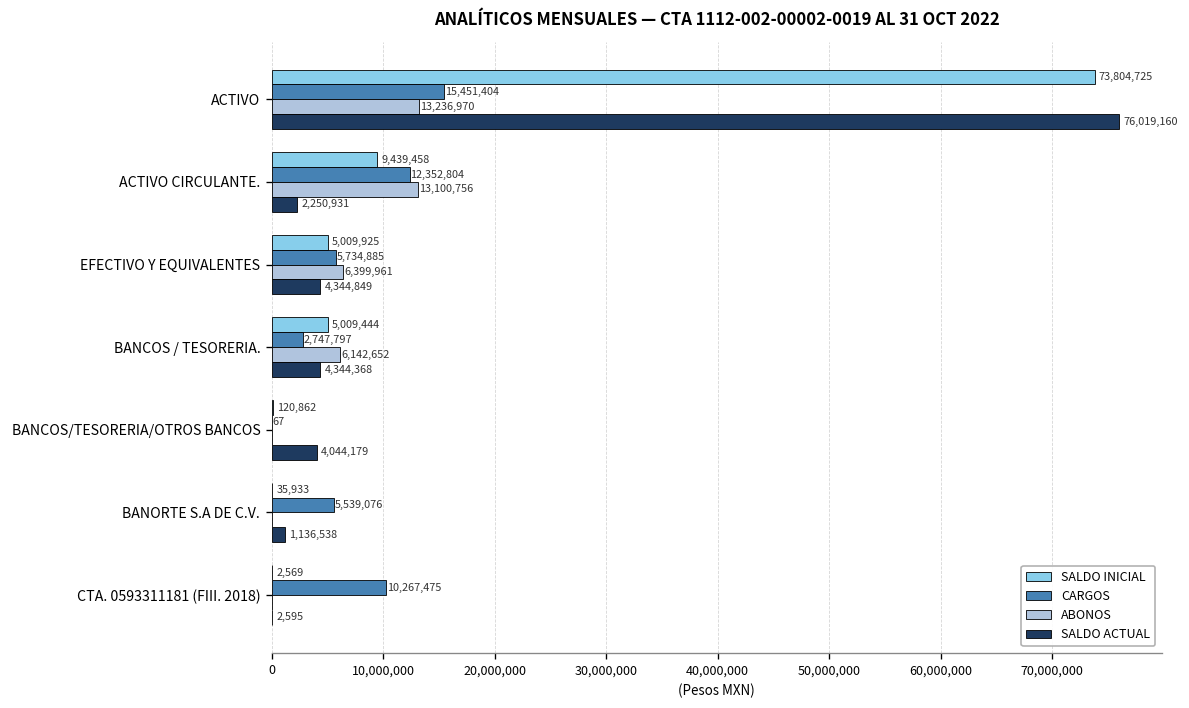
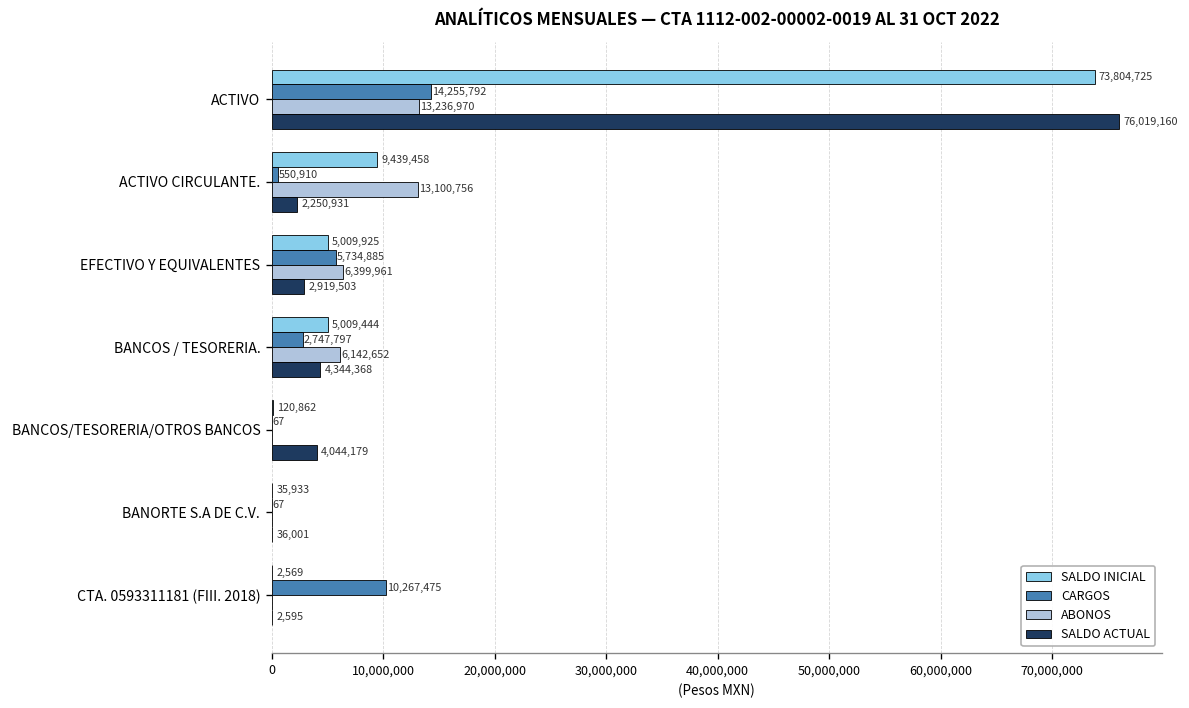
CARGOS, ACTIVO: 15,451,404 -> 14,255,792
CARGOS, ACTIVO CIRCULANTE.: 12,352,804 -> 550,910
SALDO ACTUAL, EFECTIVO Y EQUIVALENTES: 4,344,849 -> 2,919,503
CARGOS, BANORTE S.A DE C.V.: 5,539,076 -> 67
SALDO ACTUAL, BANORTE S.A DE C.V.: 1,136,538 -> 36,001
